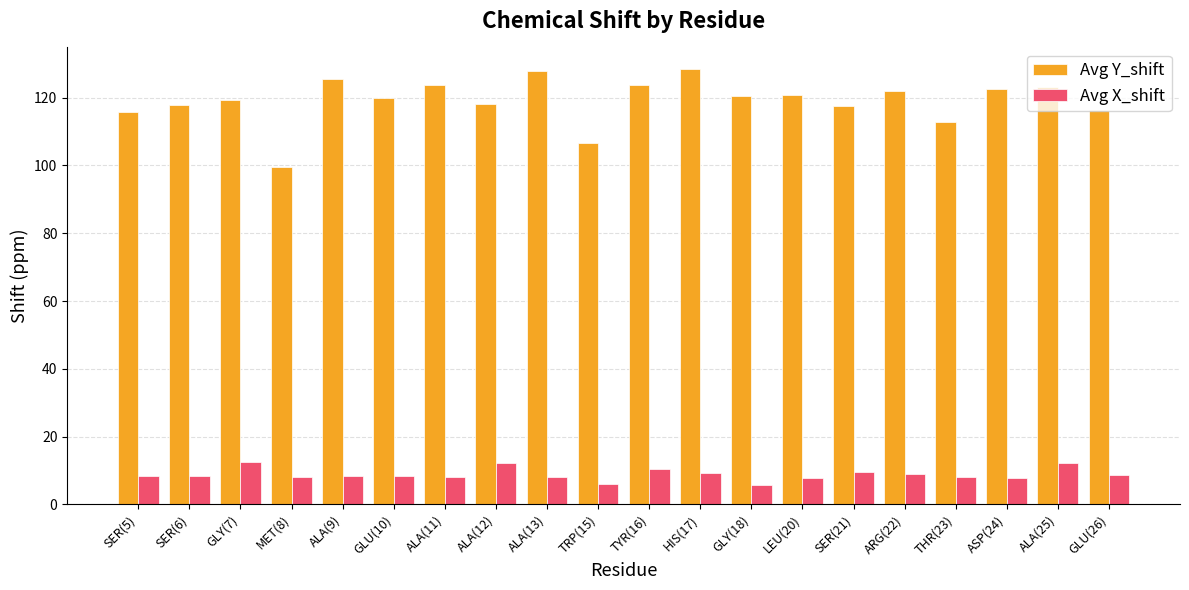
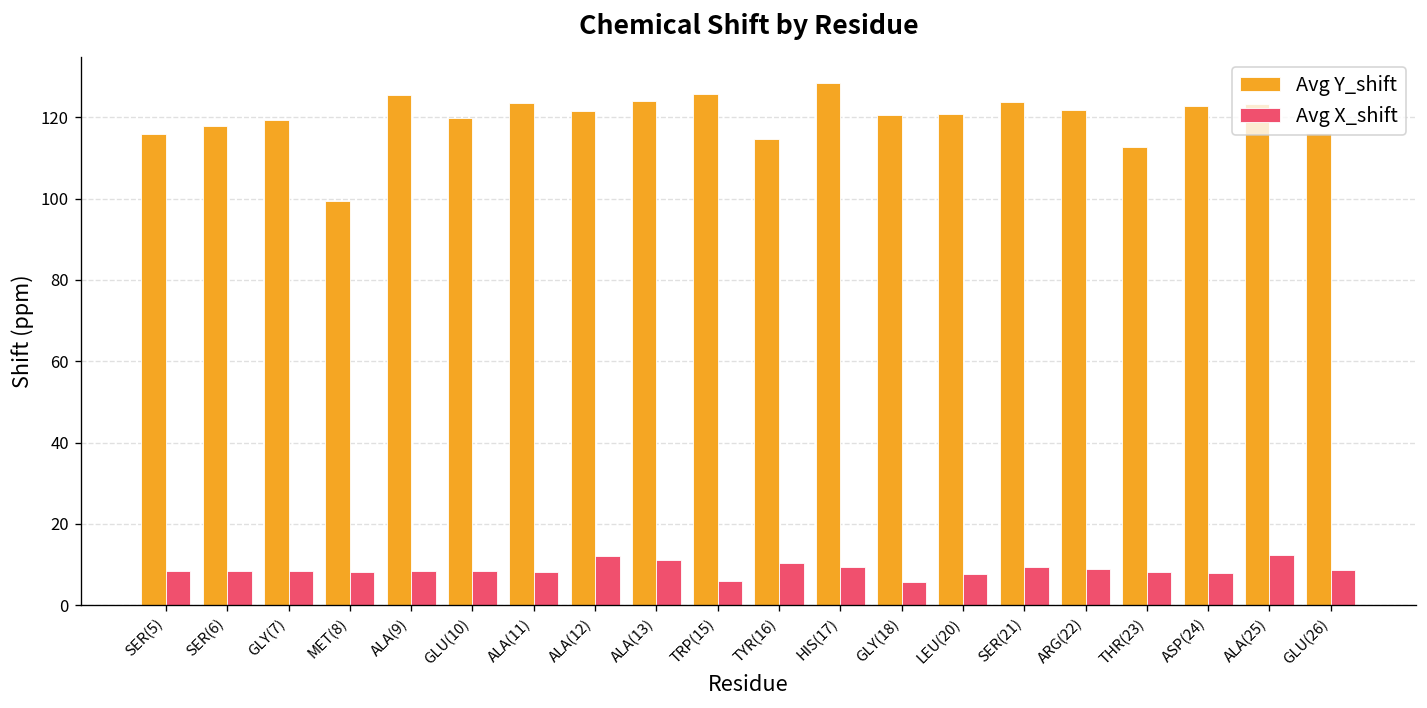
Avg X_shift, GLY(7): 12 -> 8
Avg Y_shift, ALA(12): 118 -> 122
Avg Y_shift, ALA(13): 128 -> 124
Avg X_shift, ALA(13): 8 -> 11
Avg Y_shift, TRP(15): 107 -> 126
Avg Y_shift, TYR(16): 124 -> 115
Avg Y_shift, SER(21): 118 -> 124
